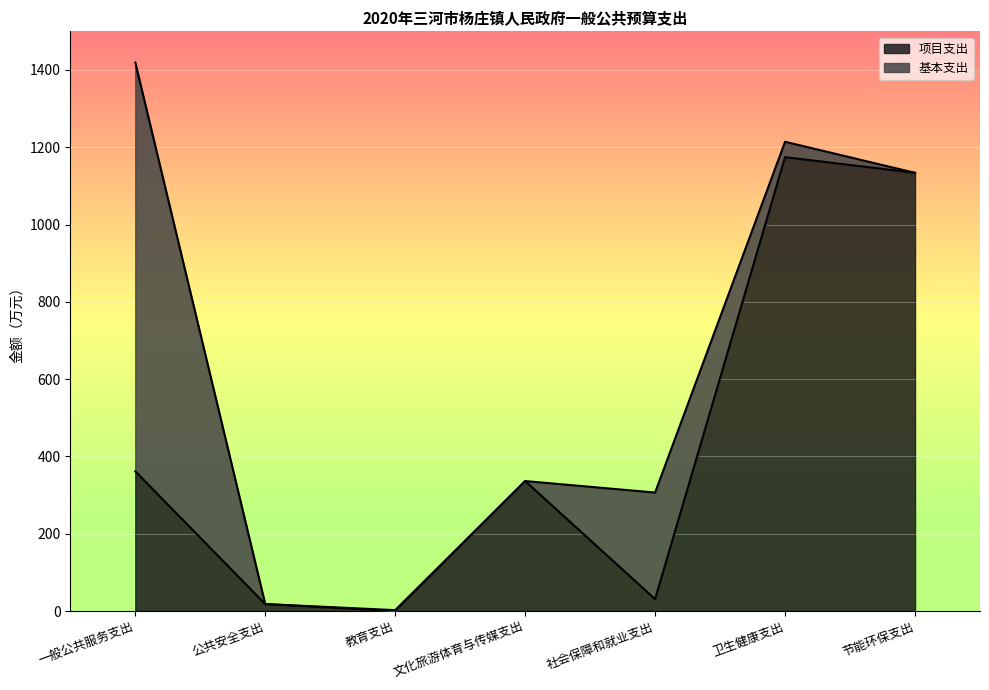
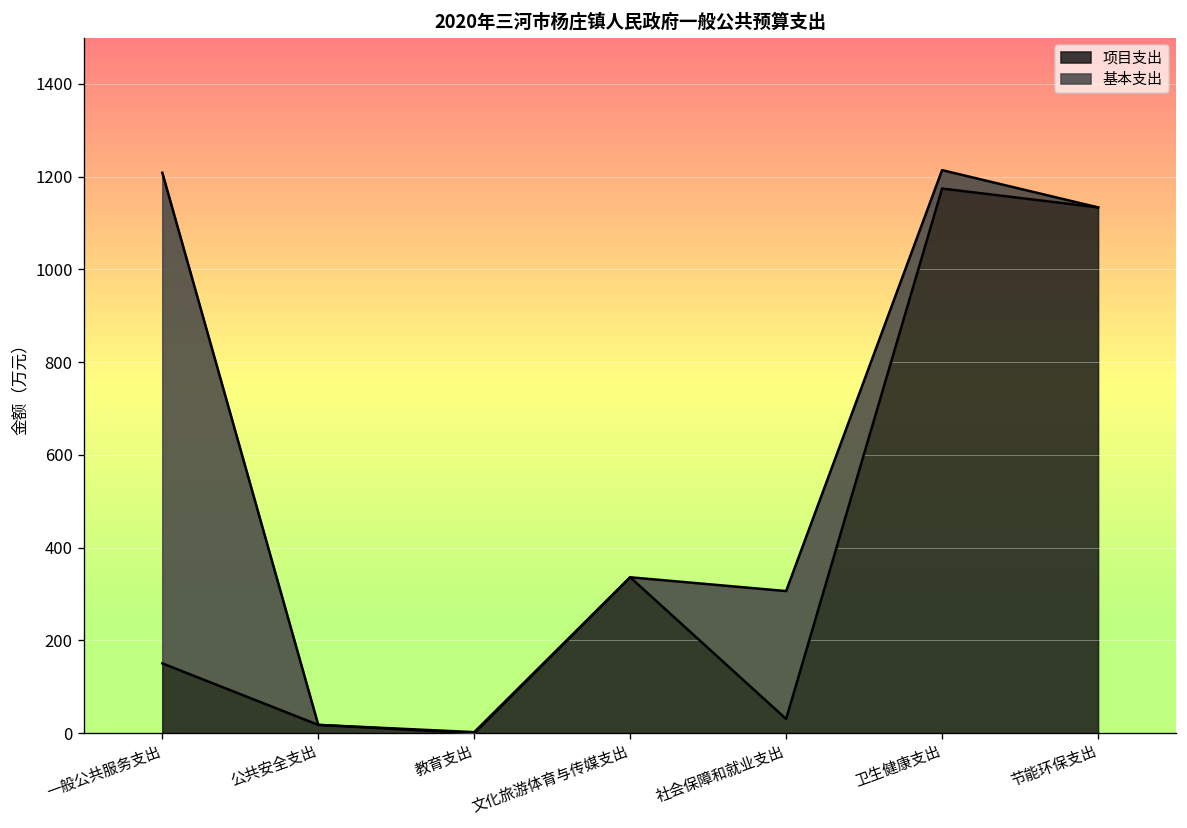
项目支出, 一般公共服务支出: 360 -> 150
